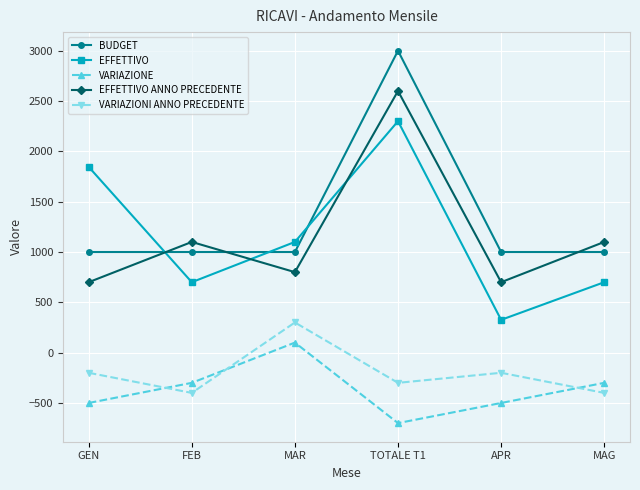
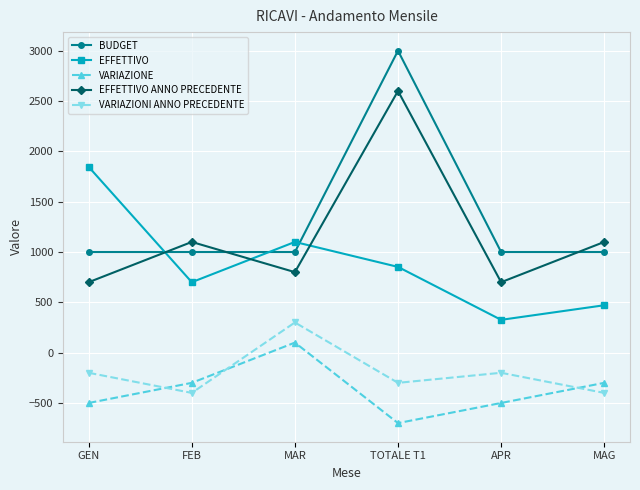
EFFETTIVO, TOTALE T1: 2300 -> 850
EFFETTIVO, MAG: 700 -> 470
